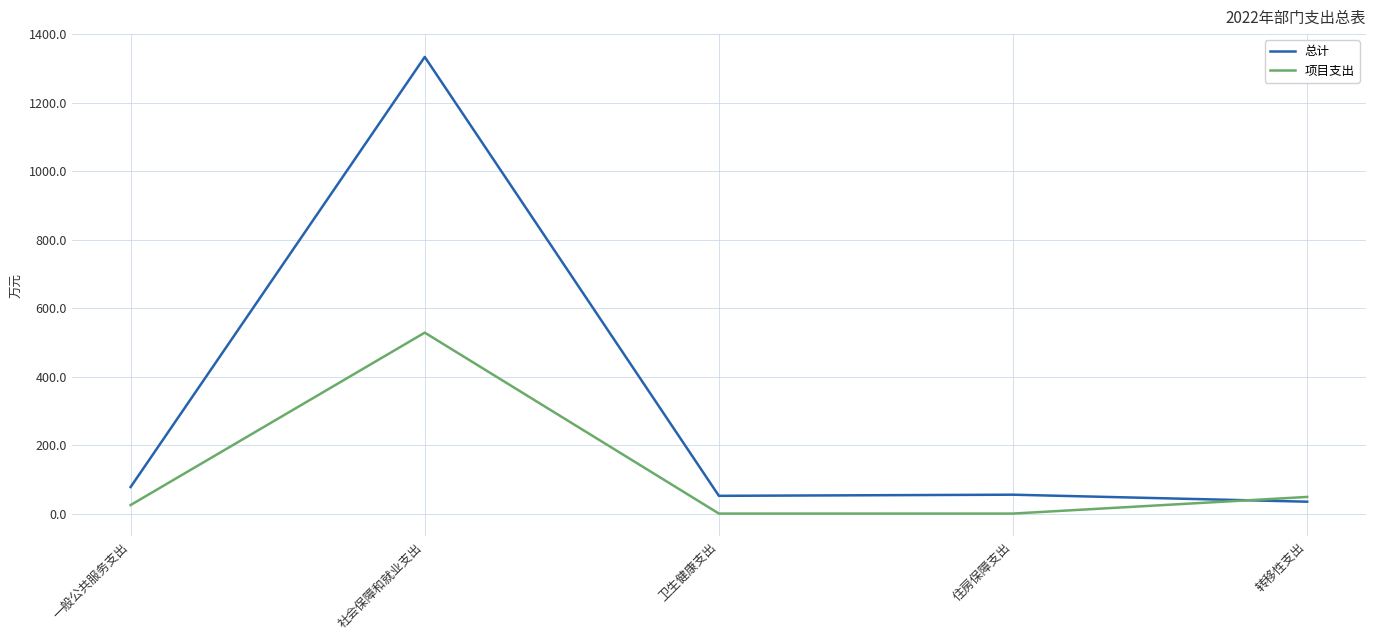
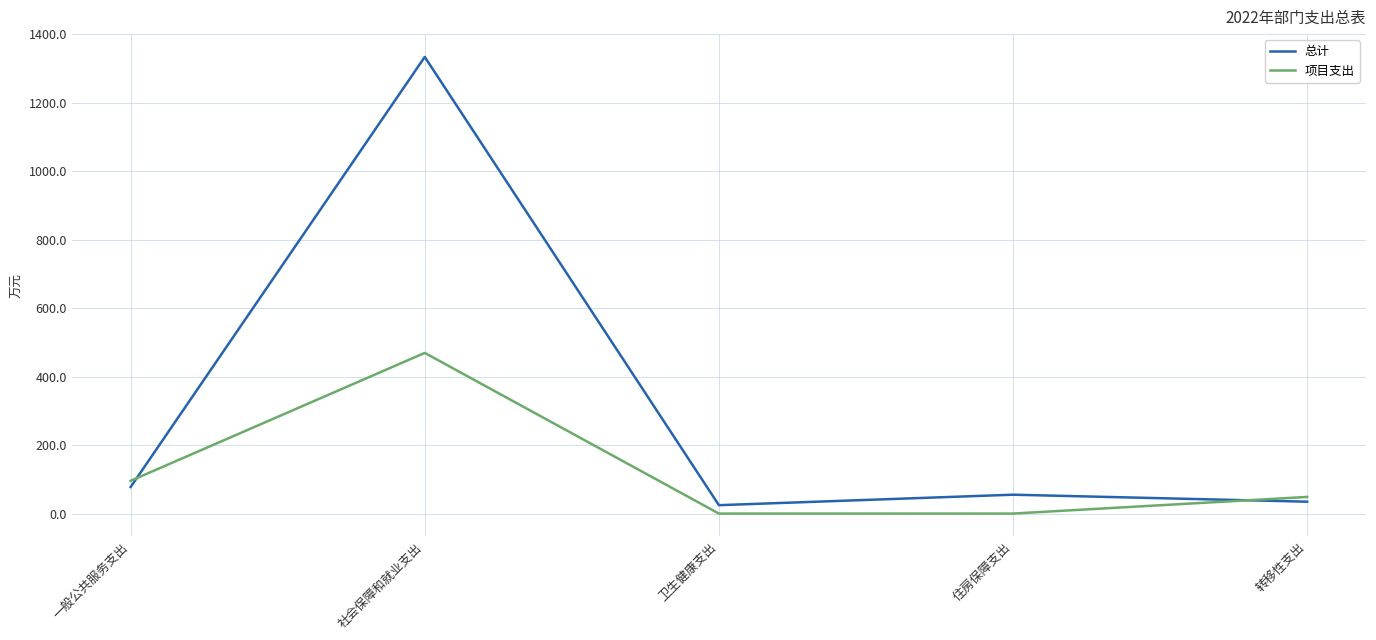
项目支出, 一般公共服务支出: 20 -> 100
项目支出, 社会保障和就业支出: 530 -> 470
总计, 卫生健康支出: 50 -> 20
